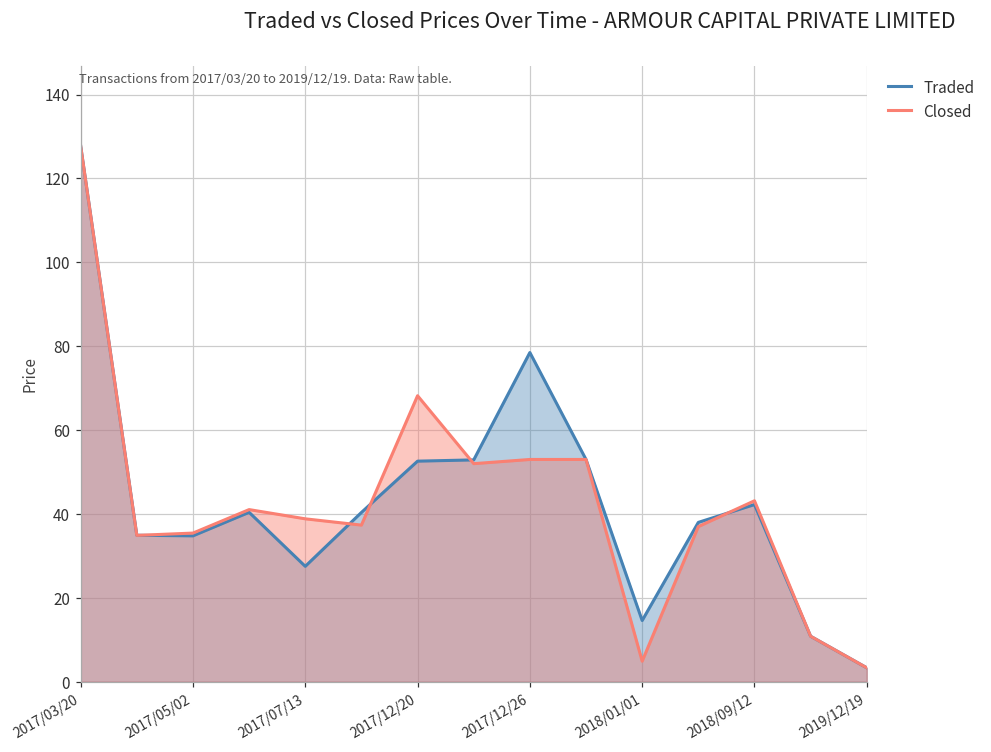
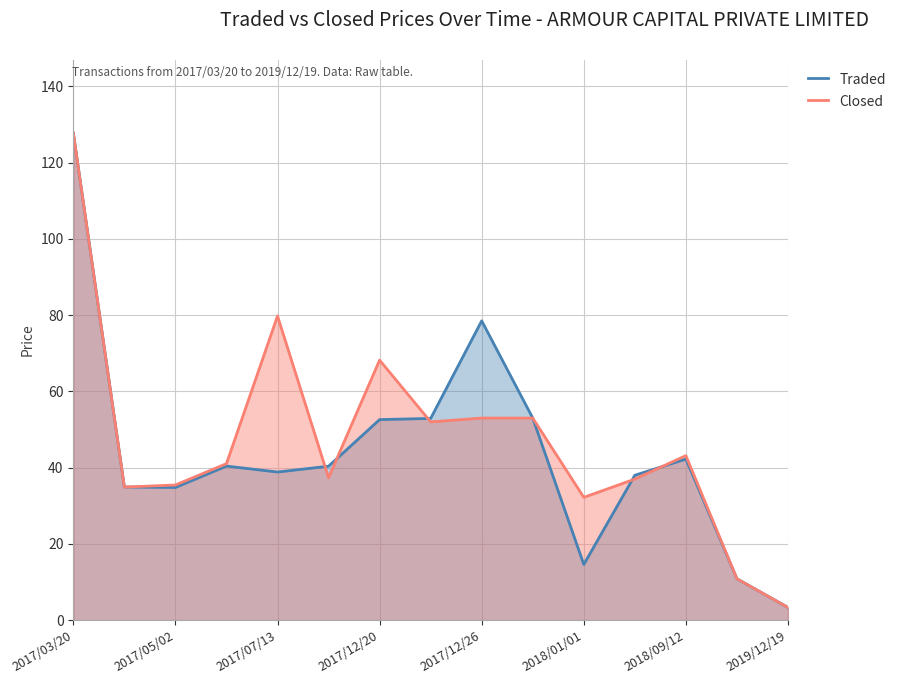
Traded, 2017/07/13: 28 -> 39
Closed, 2017/07/13: 39 -> 80
Closed, 2018/01/01: 5 -> 32
